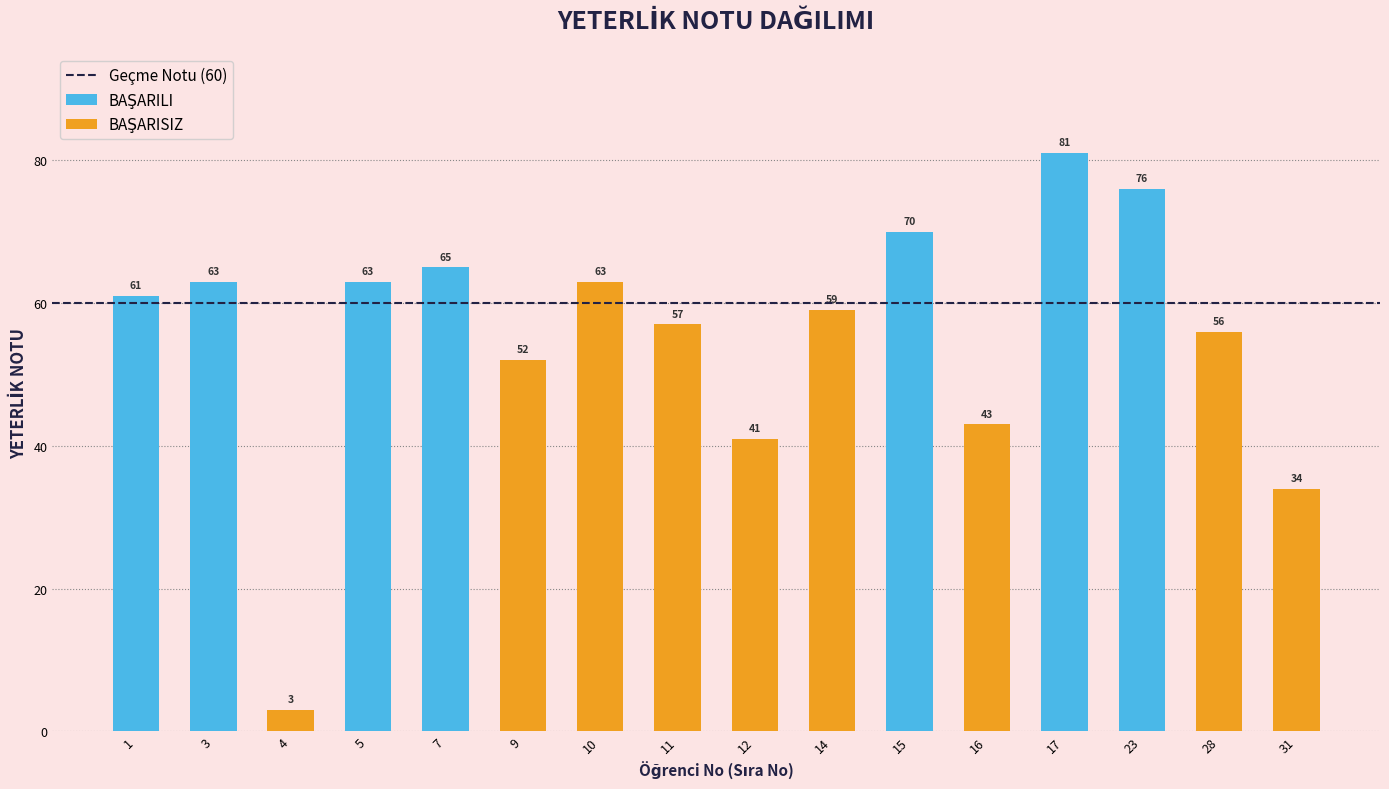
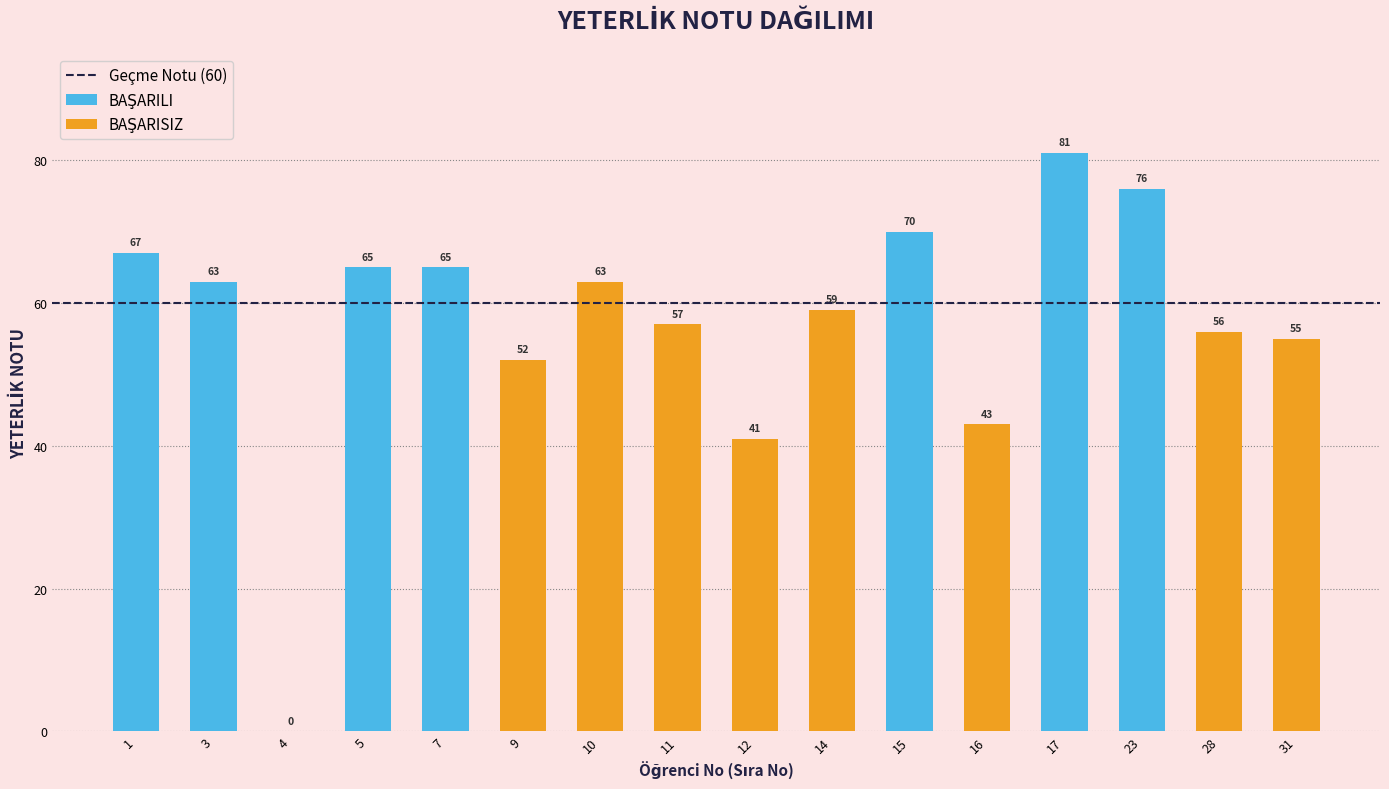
BAŞARILI, 1: 61 -> 67
BAŞARISIZ, 4: 3 -> 0
BAŞARILI, 5: 63 -> 65
BAŞARISIZ, 31: 34 -> 55
